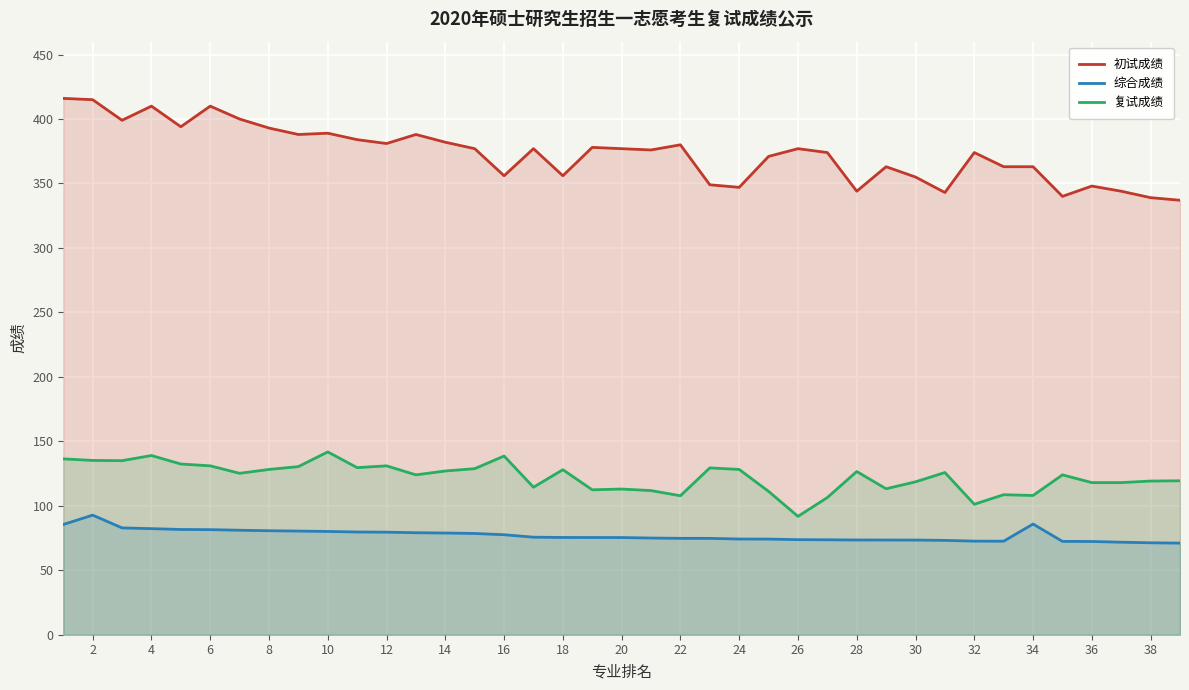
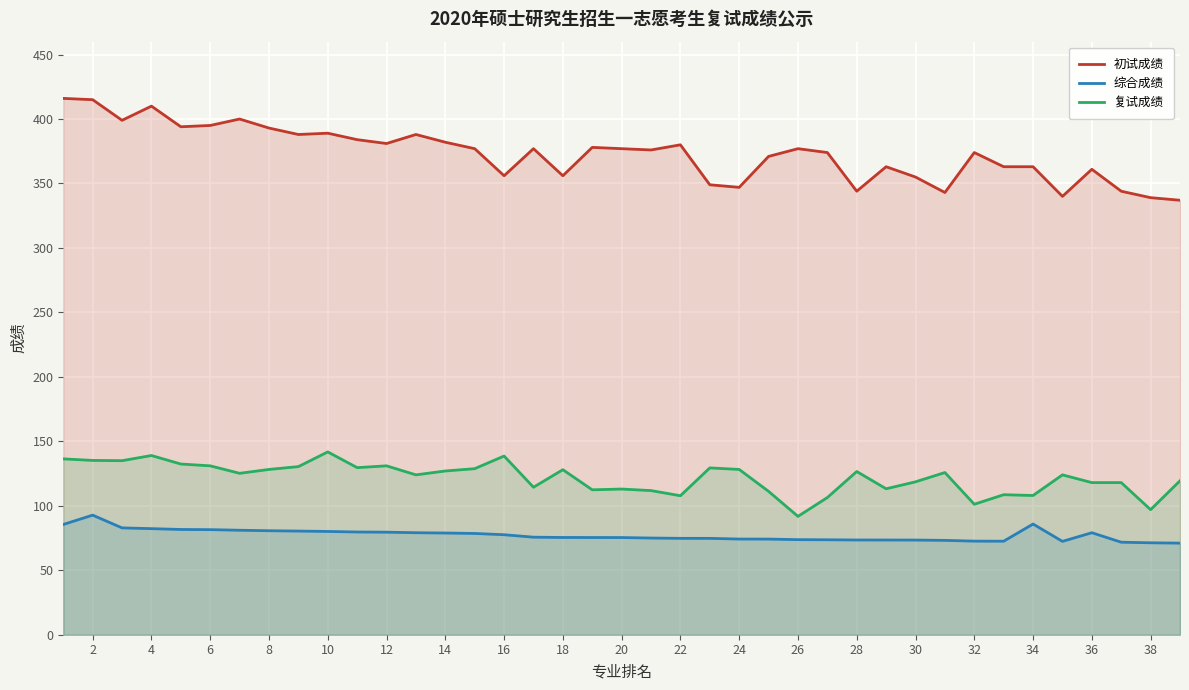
初试成绩, 6: 410 -> 395
初试成绩, 36: 348 -> 361
综合成绩, 36: 72 -> 79
复试成绩, 38: 119 -> 97
